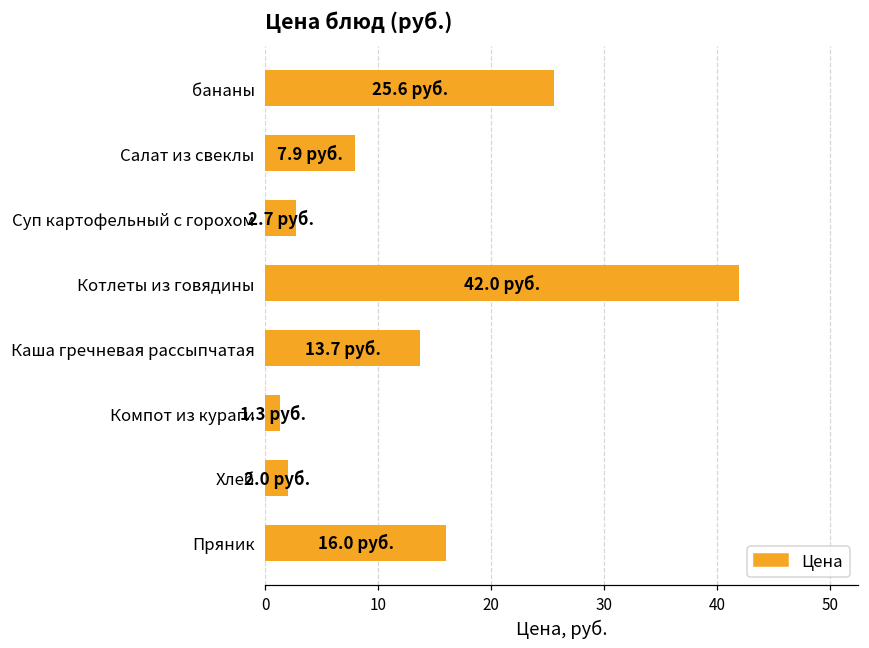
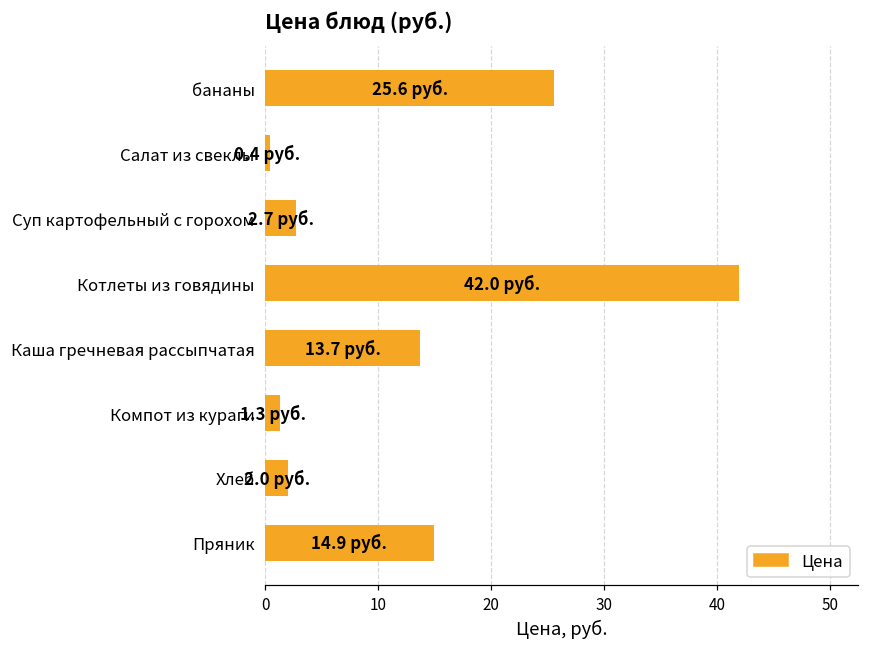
Салат из свеклы: 7.9 -> 0.4
Пряник: 16.0 -> 14.9
